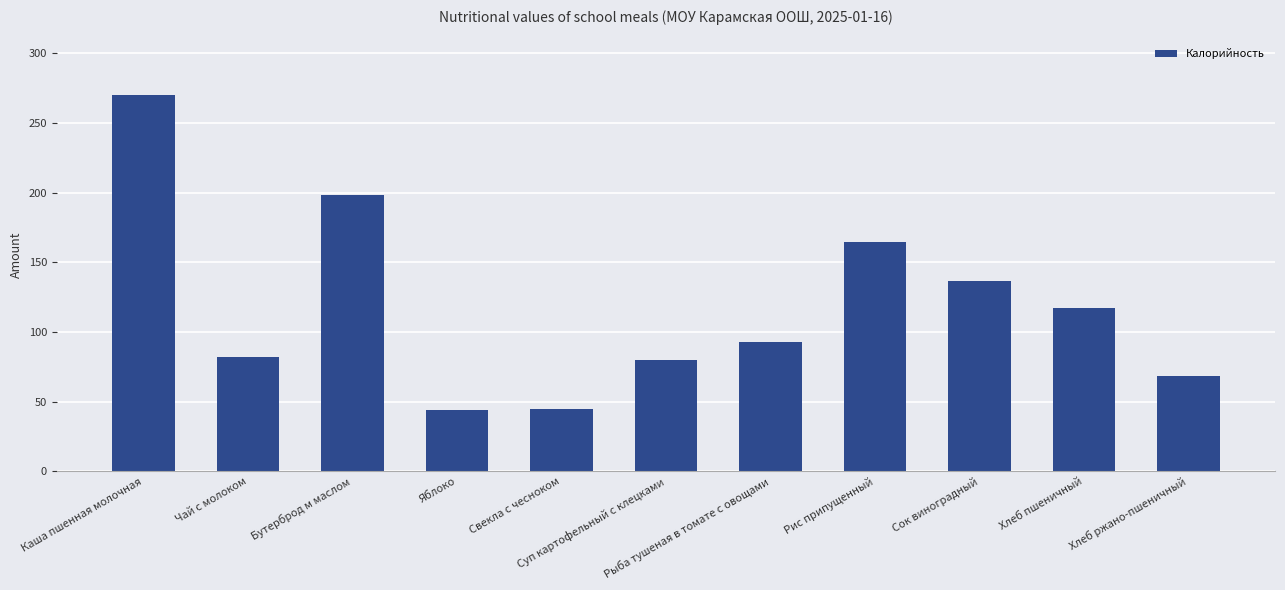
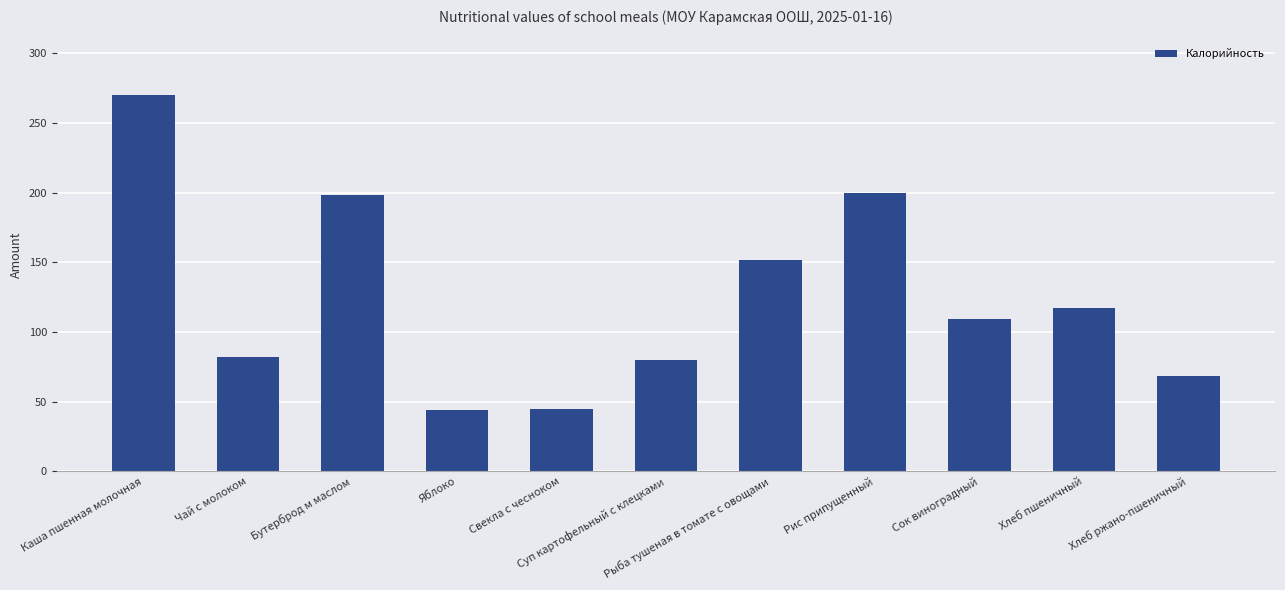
Рыба тушеная в томате с овощами: 93 -> 152
Рис припущенный: 165 -> 200
Сок виноградный: 136 -> 110
